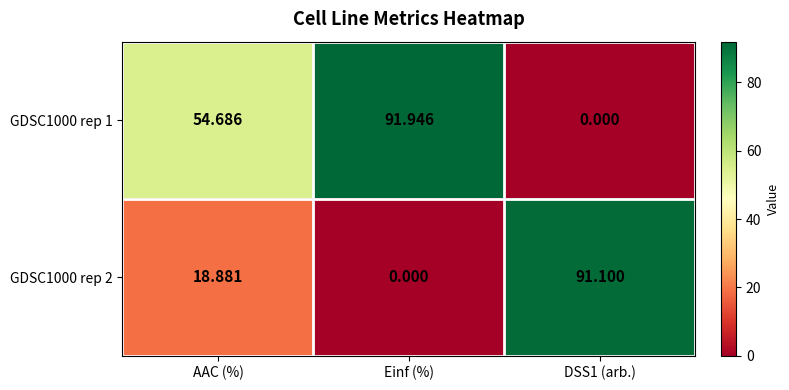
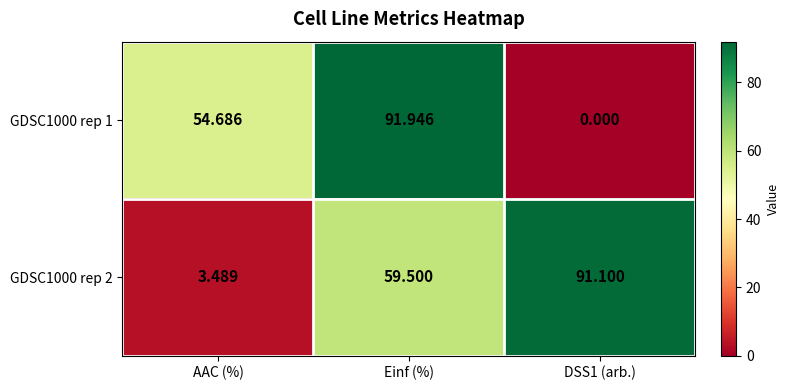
GDSC1000 rep 2, AAC (%): 18.881 -> 3.489
GDSC1000 rep 2, Einf (%): 0.000 -> 59.500
